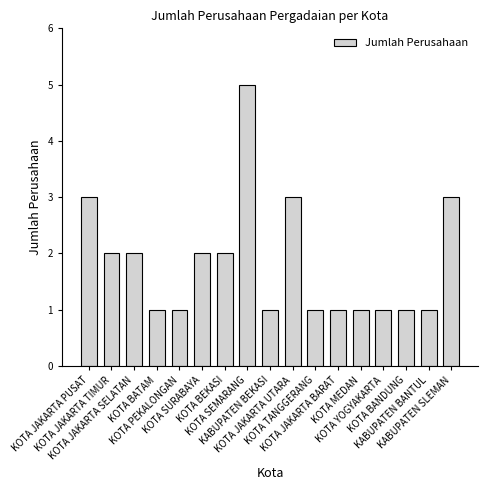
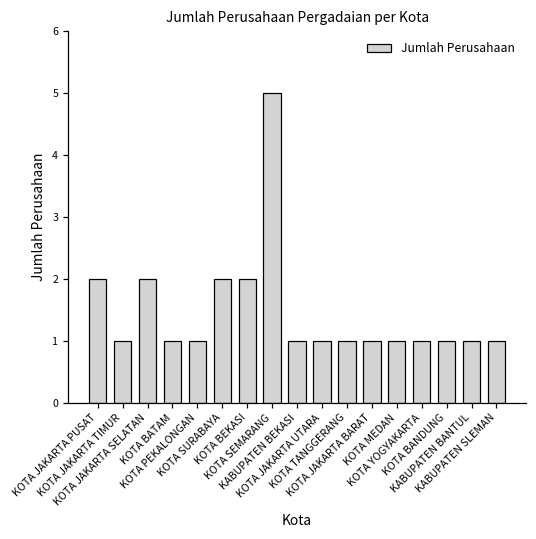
KOTA JAKARTA PUSAT: 3 -> 2
KOTA JAKARTA TIMUR: 2 -> 1
KOTA JAKARTA UTARA: 3 -> 1
KABUPATEN SLEMAN: 3 -> 1
